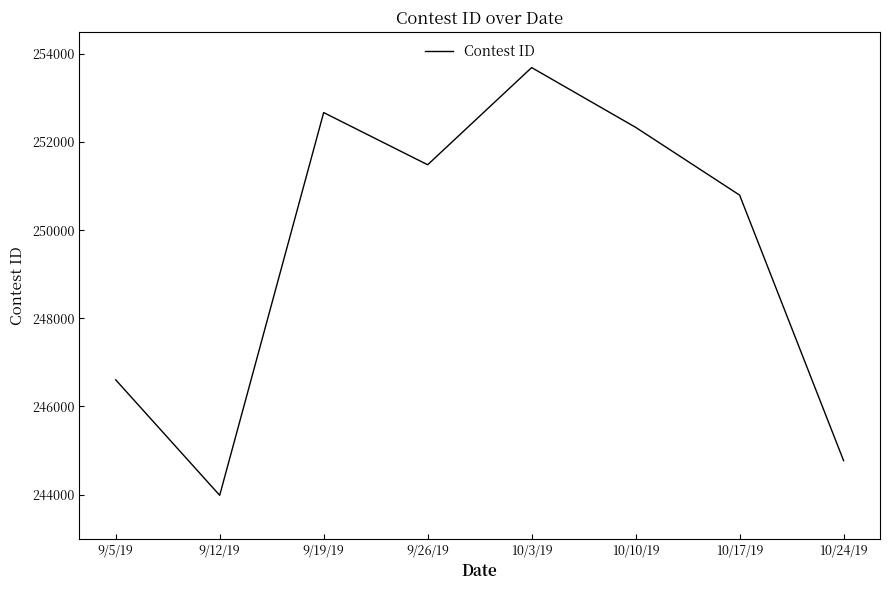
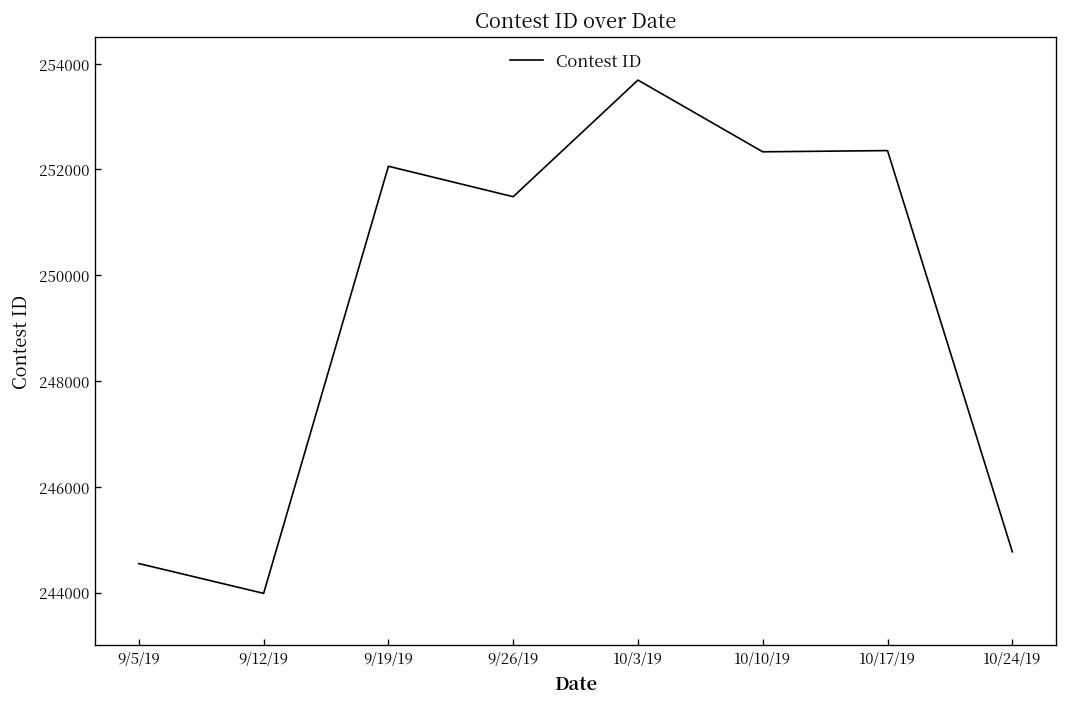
9/5/19: 246600 -> 244500
9/19/19: 252700 -> 252100
10/17/19: 250800 -> 252400
